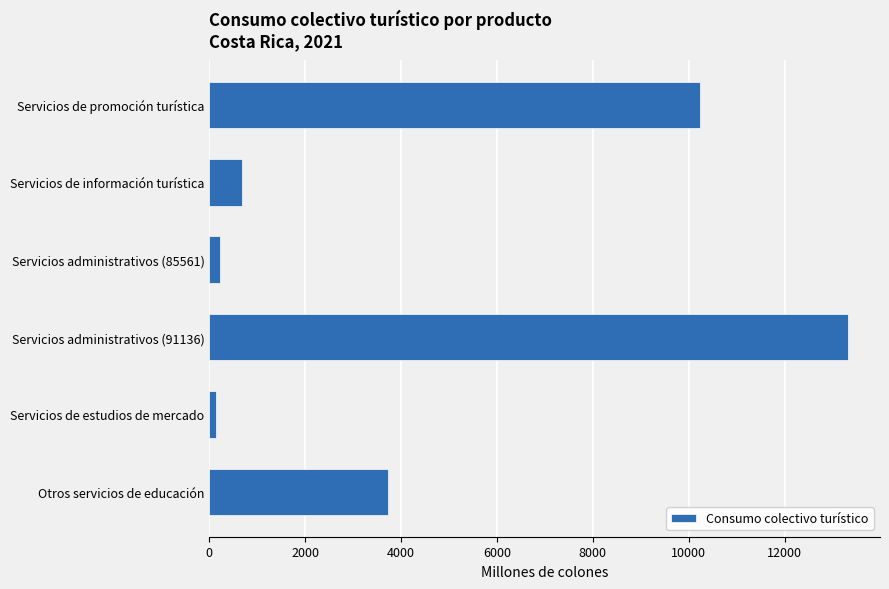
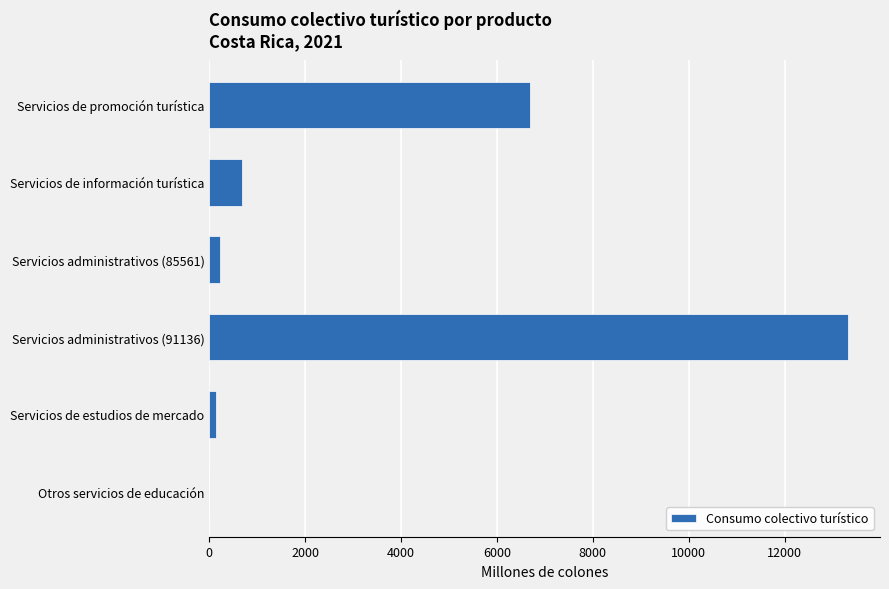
Servicios de promoción turística: 10200 -> 6700
Otros servicios de educación: 3700 -> 0
